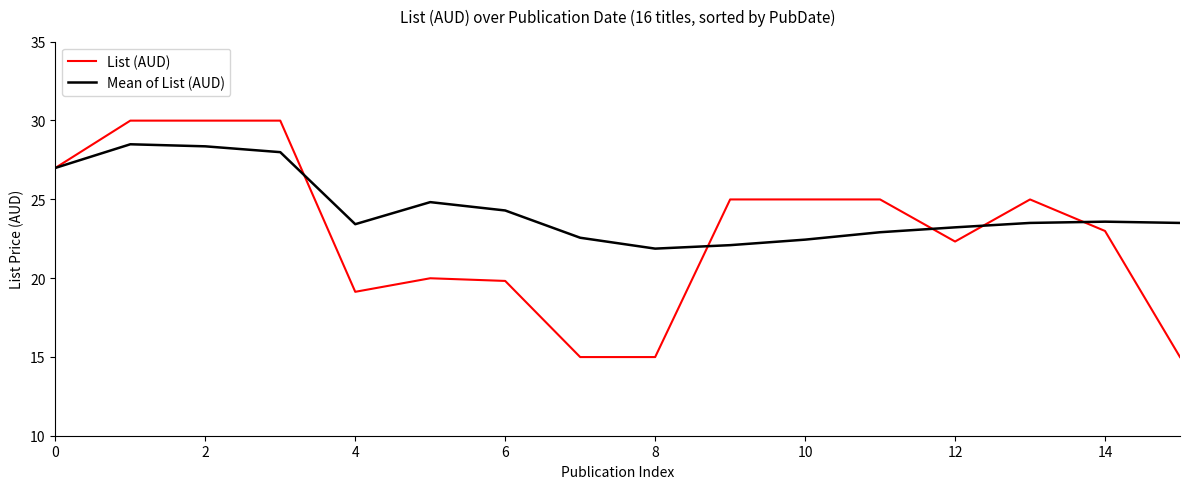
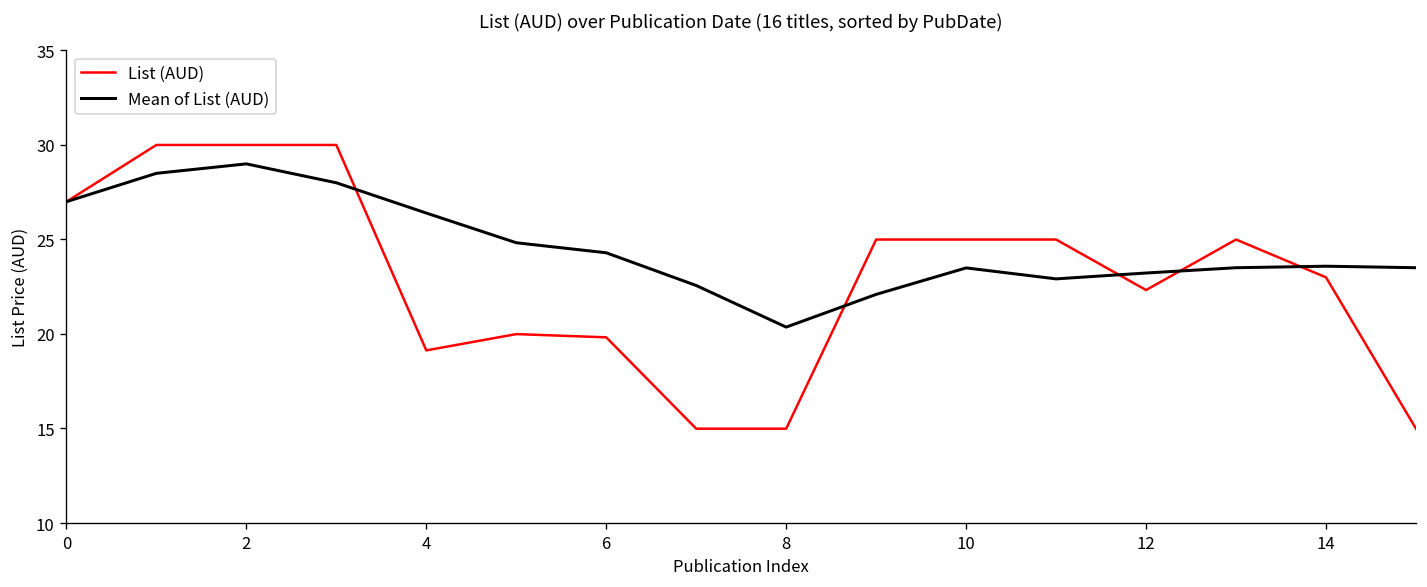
Mean of List (AUD), 2: 28.4 -> 29.0
Mean of List (AUD), 4: 23.4 -> 26.4
Mean of List (AUD), 8: 21.9 -> 20.4
Mean of List (AUD), 10: 22.4 -> 23.5
